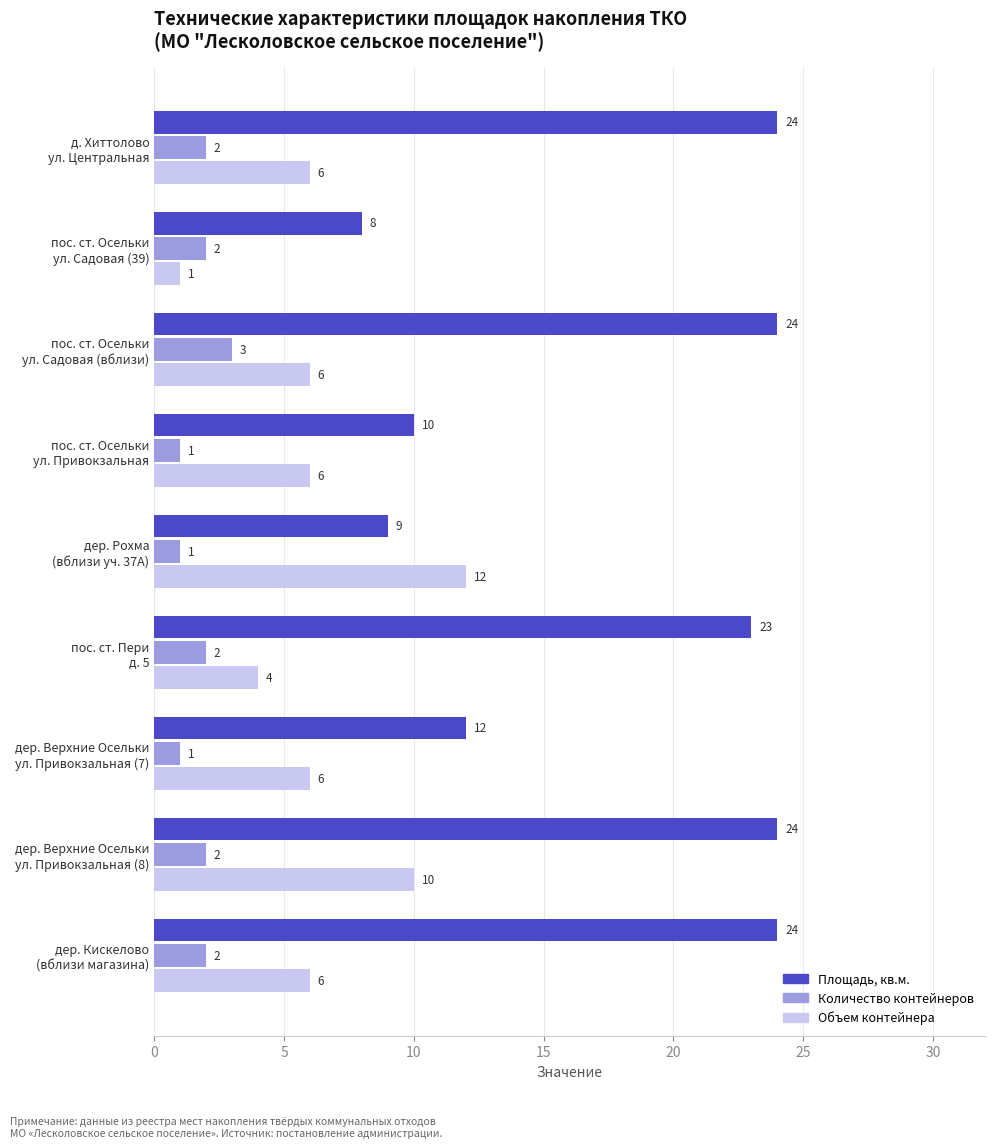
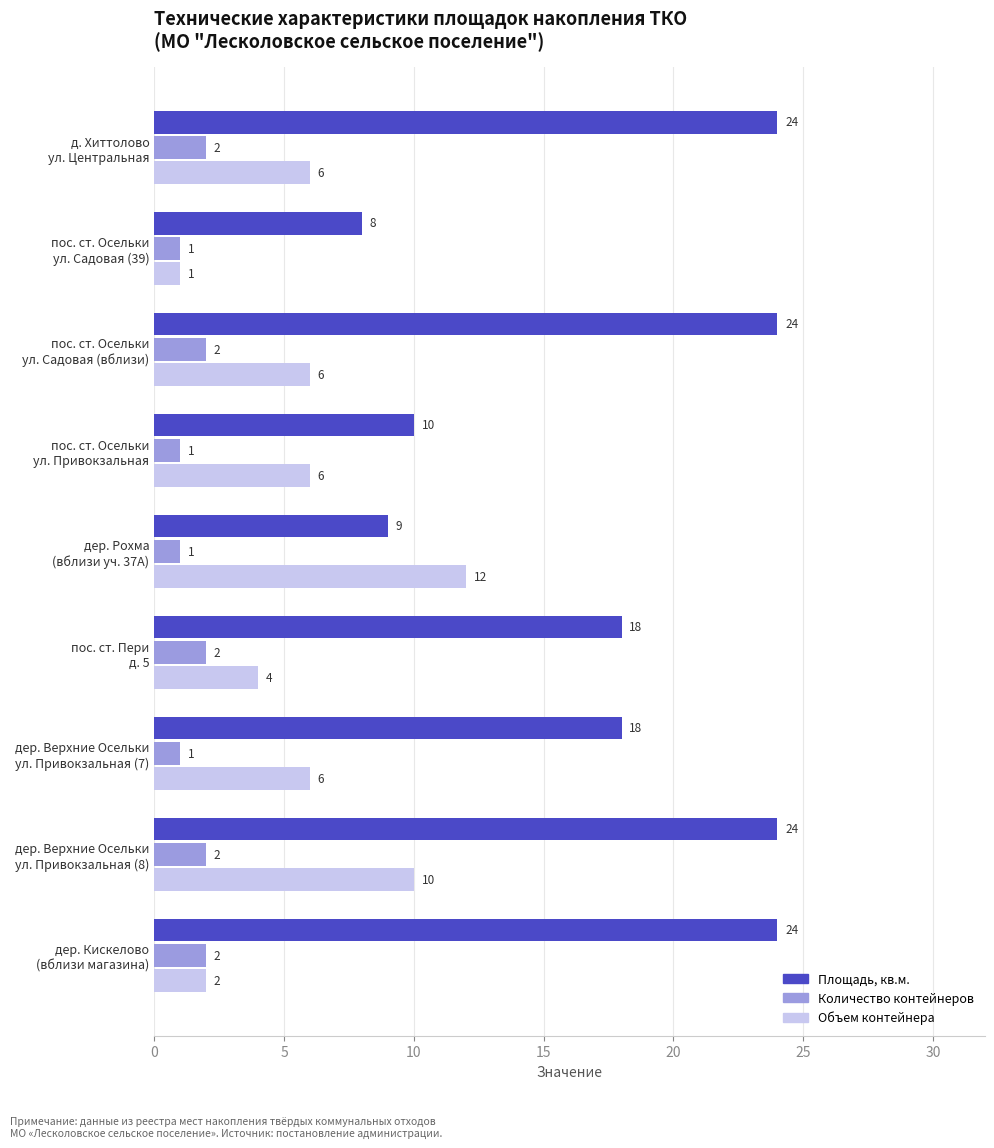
Количество контейнеров, пос. ст. Осельки ул. Садовая (39): 2 -> 1
Количество контейнеров, пос. ст. Осельки ул. Садовая (вблизи): 3 -> 2
Площадь, кв.м., пос. ст. Пери д. 5: 23 -> 18
Площадь, кв.м., дер. Верхние Осельки ул. Привокзальная (7): 12 -> 18
Объем контейнера, дер. Кискелово (вблизи магазина): 6 -> 2
